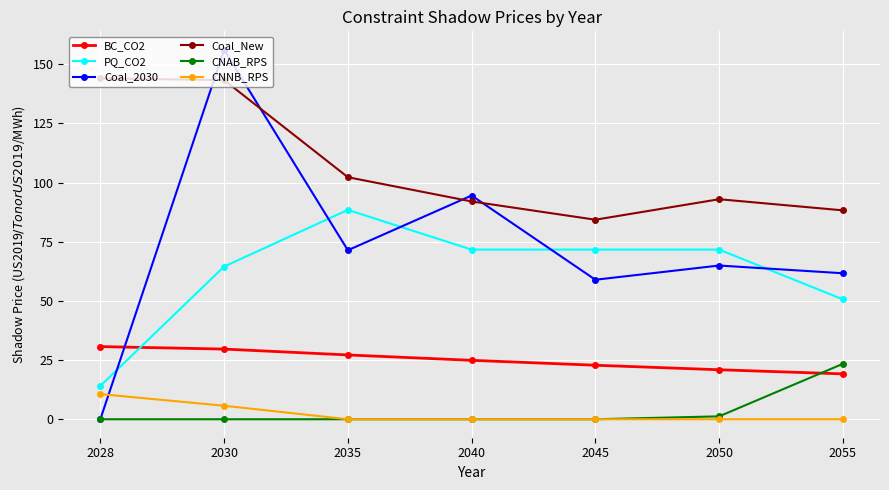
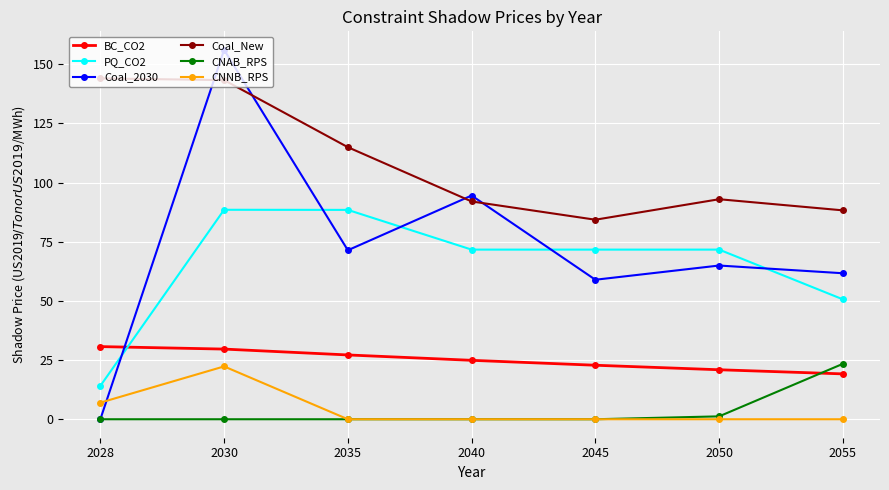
CNNB_RPS, 2028: 11 -> 7
PQ_CO2, 2030: 65 -> 89
CNNB_RPS, 2030: 6 -> 22
Coal_New, 2035: 102 -> 115
